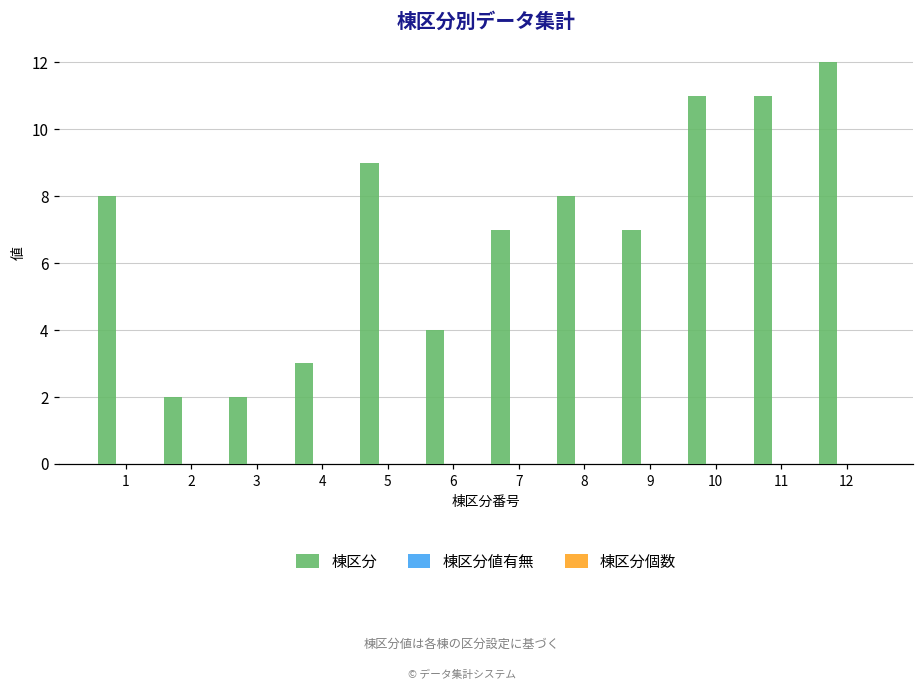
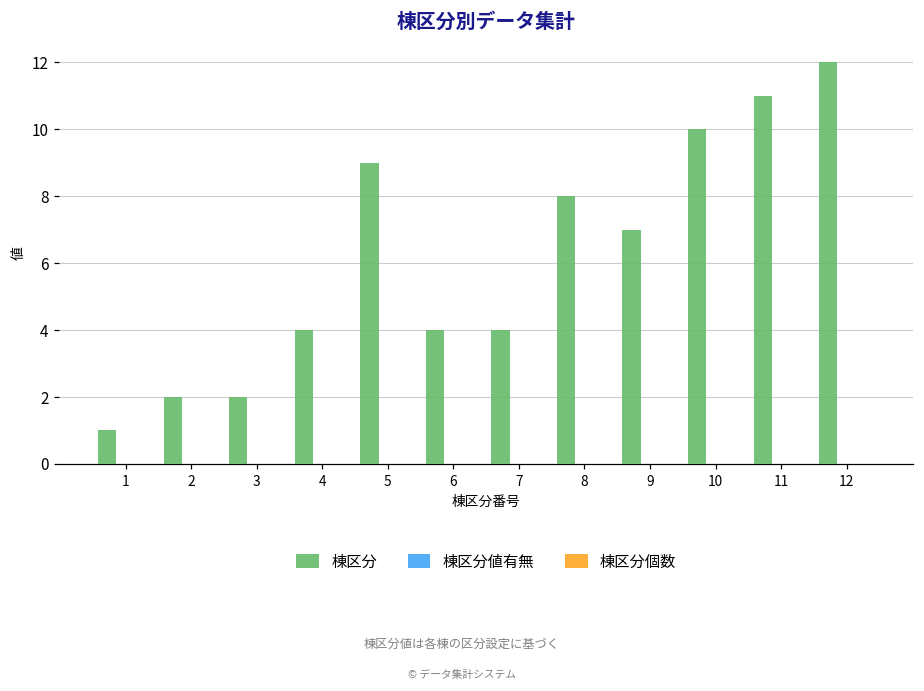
棟区分, 1: 8 -> 1
棟区分, 4: 3 -> 4
棟区分, 7: 7 -> 4
棟区分, 10: 11 -> 10
